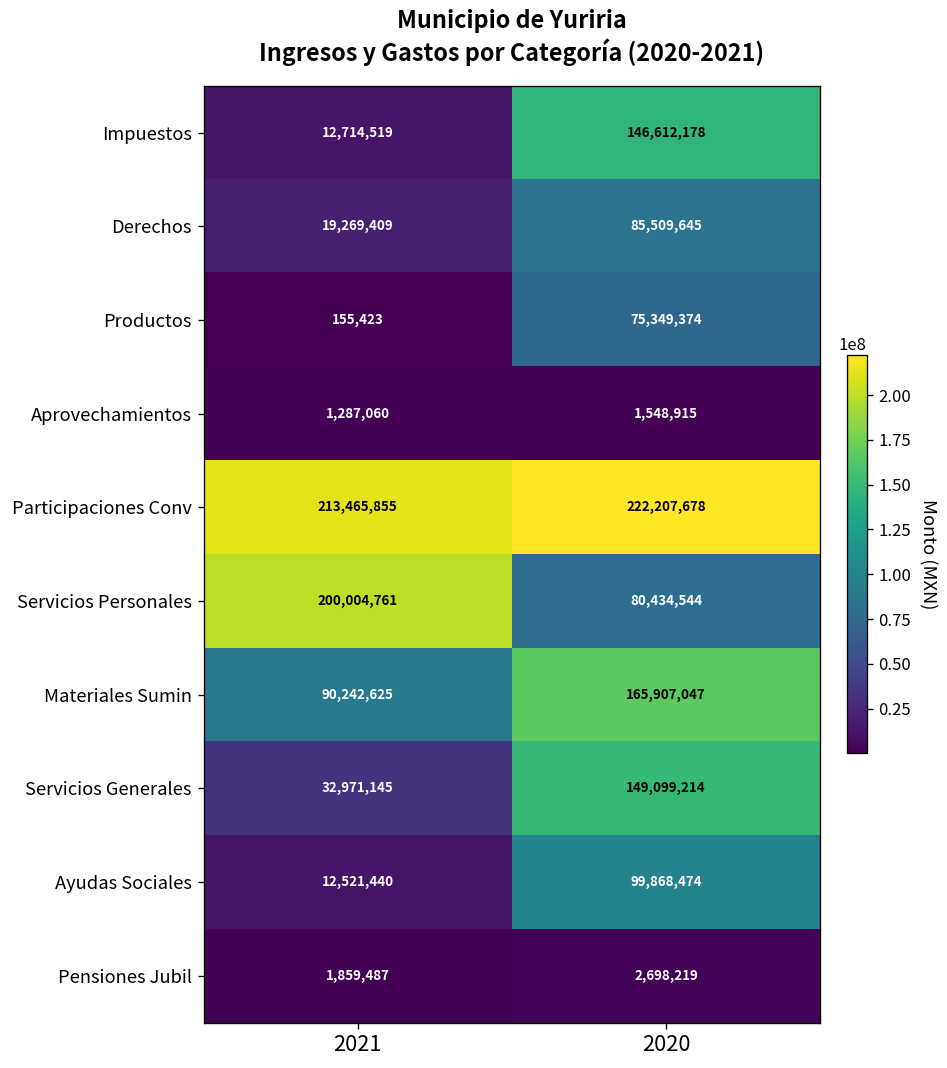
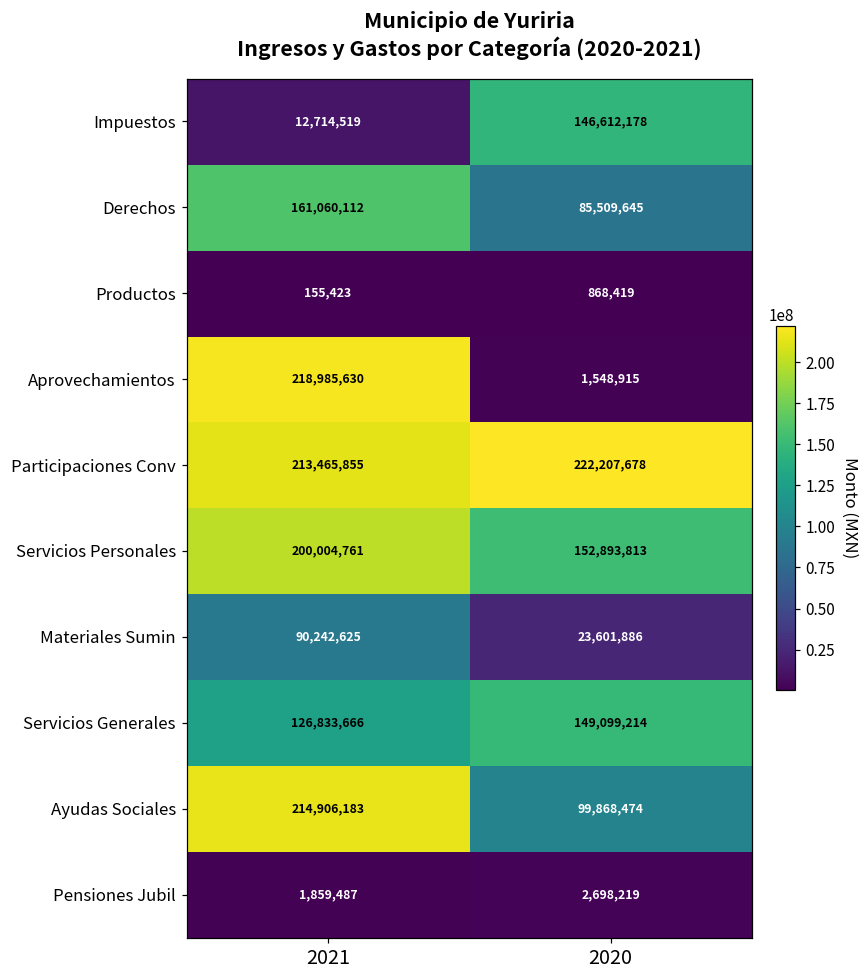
Derechos, 2021: 19,269,409 -> 161,060,112
Productos, 2020: 75,349,374 -> 868,419
Aprovechamientos, 2021: 1,287,060 -> 218,985,630
Servicios Personales, 2020: 80,434,544 -> 152,893,813
Materiales Sumin, 2020: 165,907,047 -> 23,601,886
Servicios Generales, 2021: 32,971,145 -> 126,833,666
Ayudas Sociales, 2021: 12,521,440 -> 214,906,183
